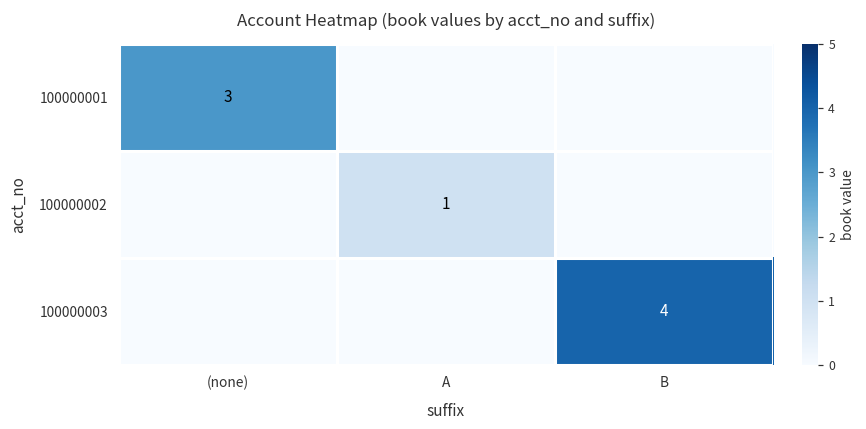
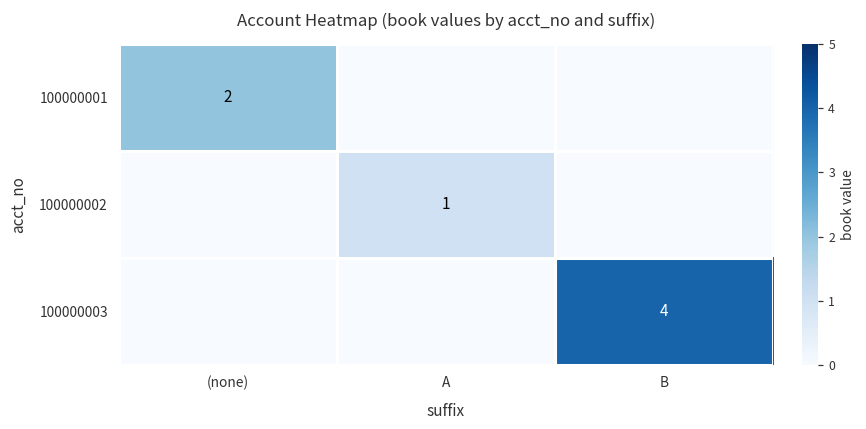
100000001, (none): 3 -> 2
